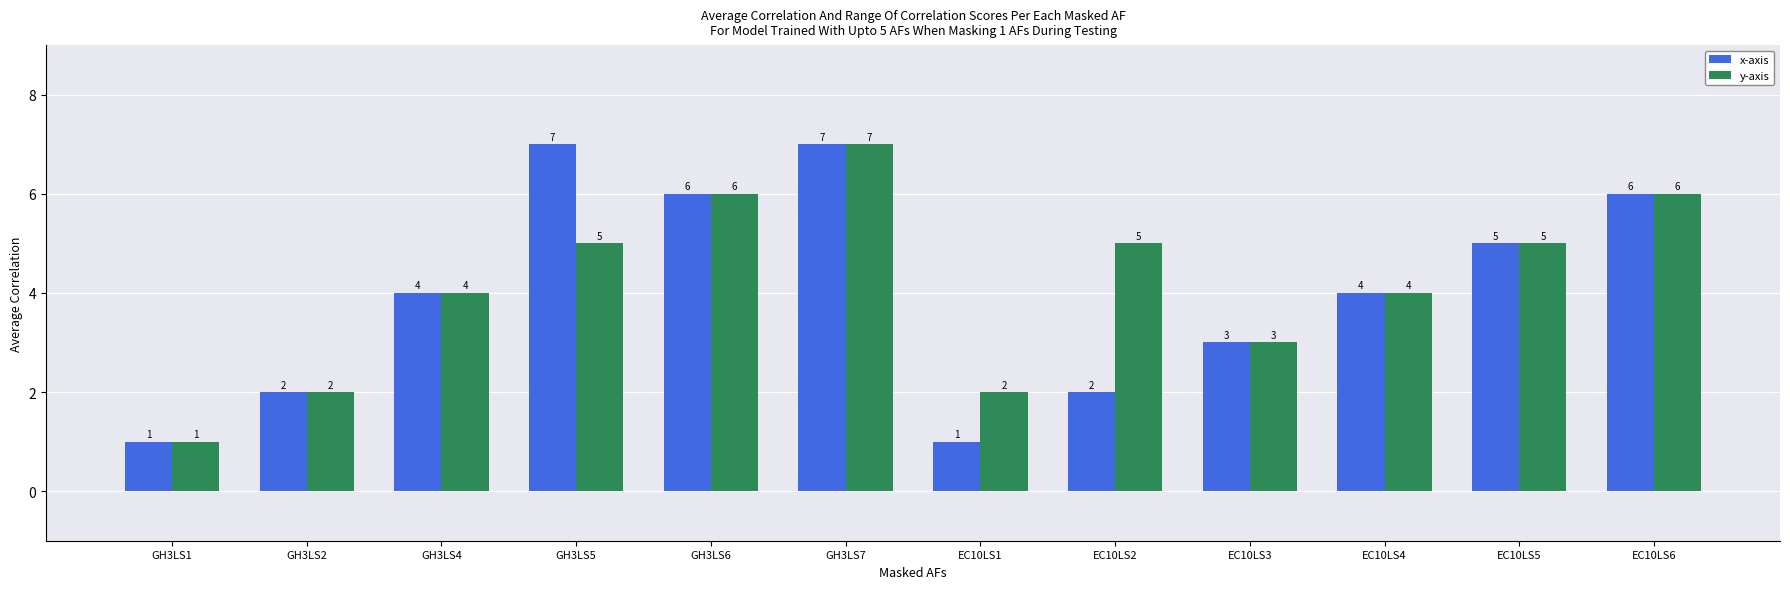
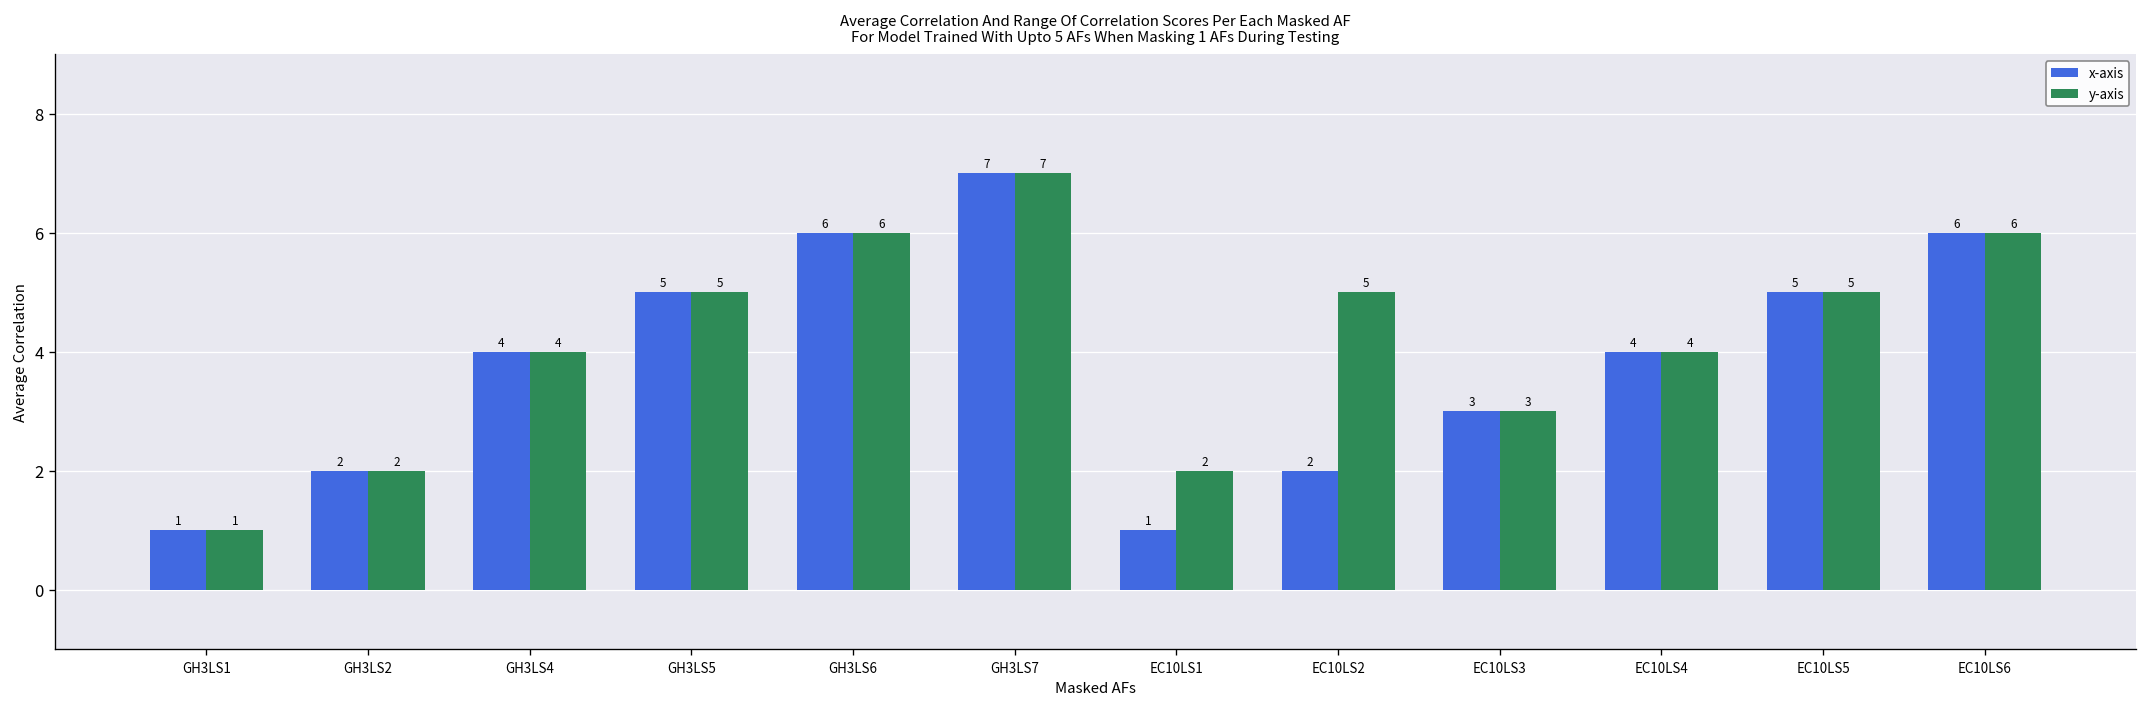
x-axis, GH3LS5: 7 -> 5
